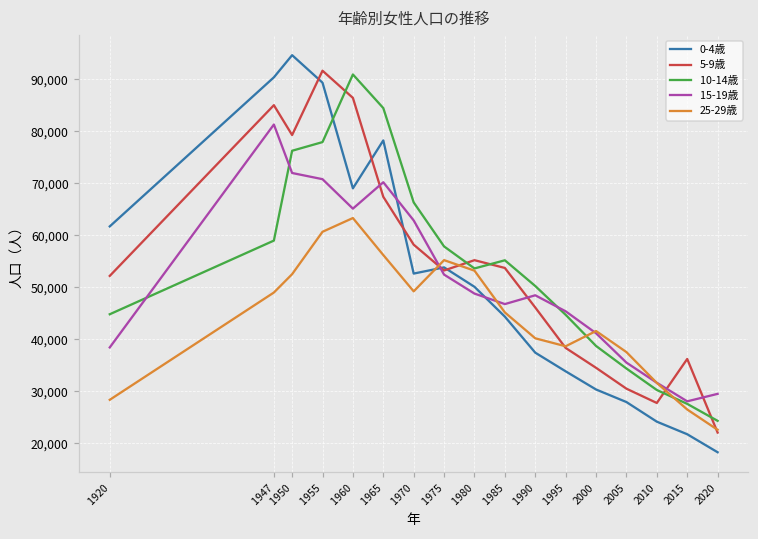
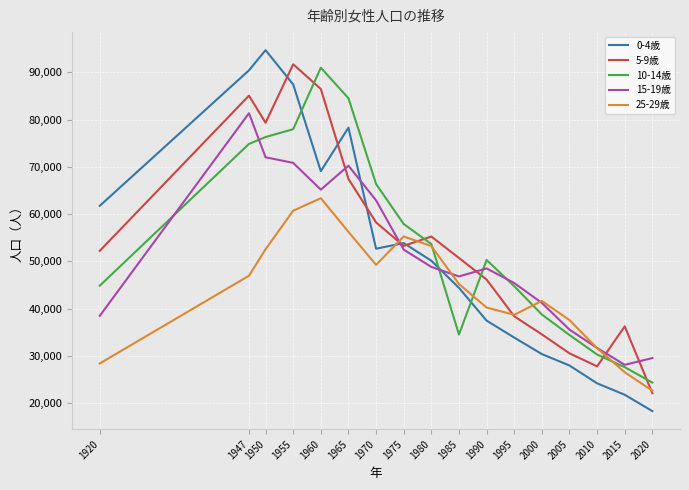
10-14歳, 1947: 59,000 -> 75,000
25-29歳, 1947: 49,000 -> 47,000
0-4歳, 1955: 89,000 -> 87,000
5-9歳, 1985: 54,000 -> 51,000
10-14歳, 1985: 55,000 -> 34,000
